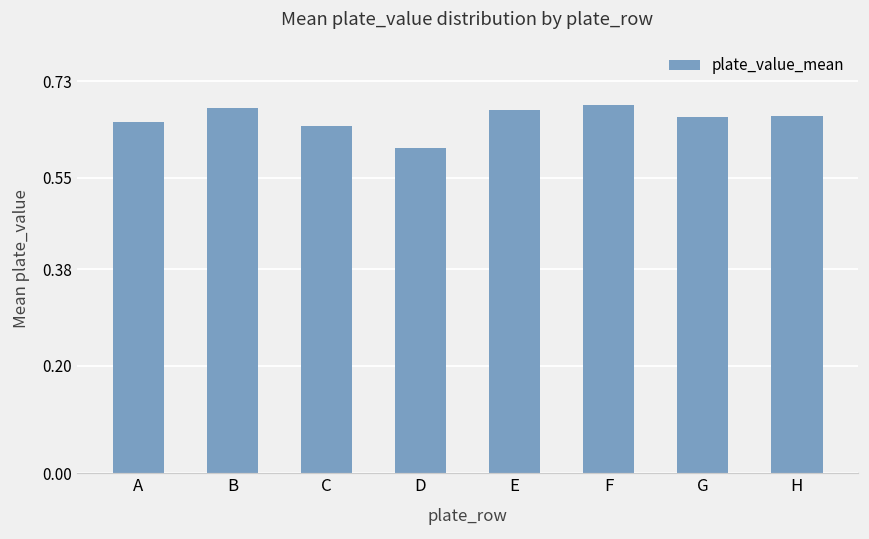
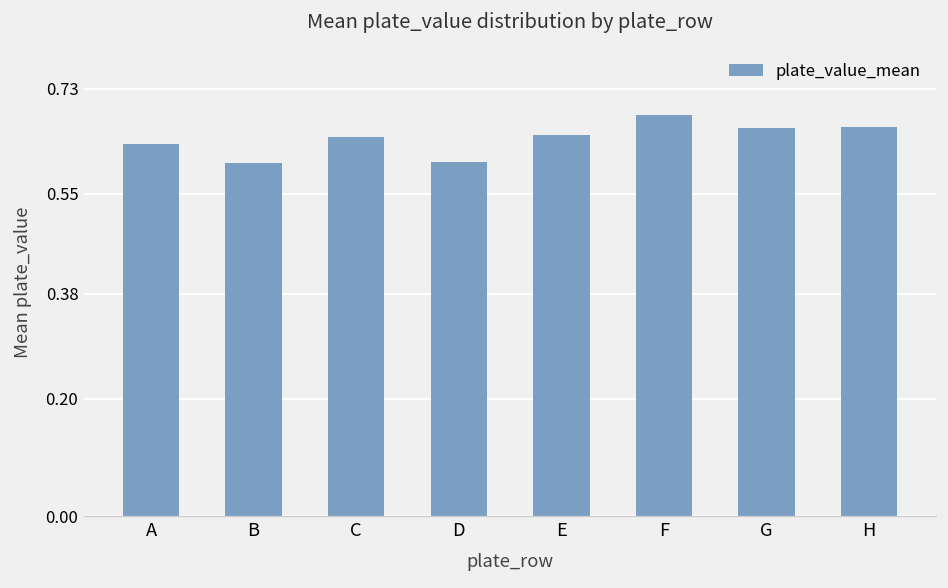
A: 0.65 -> 0.63
B: 0.68 -> 0.60
E: 0.68 -> 0.65
